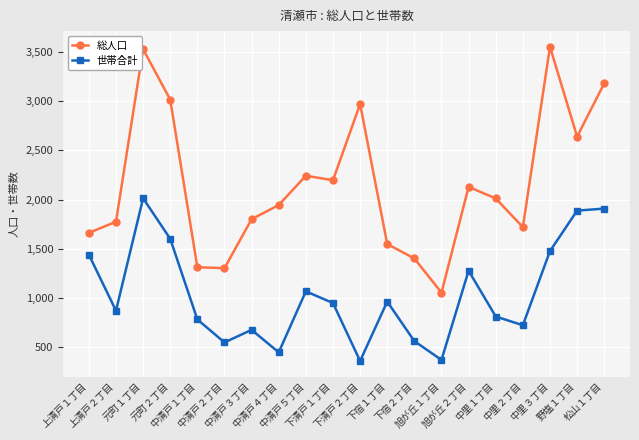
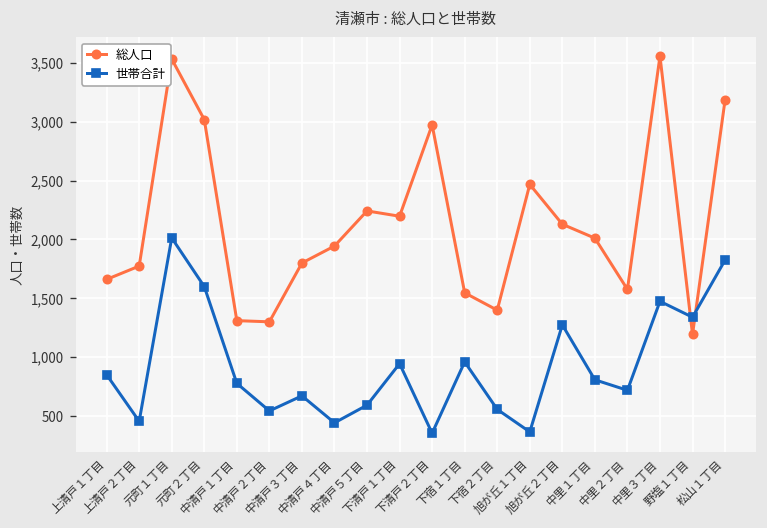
世帯合計, 上清戸１丁目: 1,400 -> 900
世帯合計, 上清戸２丁目: 900 -> 500
世帯合計, 中清戸５丁目: 1,100 -> 600
総人口, 旭が丘１丁目: 1,100 -> 2,500
総人口, 中里２丁目: 1,700 -> 1,600
総人口, 野塩１丁目: 2,600 -> 1,200
世帯合計, 野塩１丁目: 1,900 -> 1,300
世帯合計, 松山１丁目: 1,900 -> 1,800
